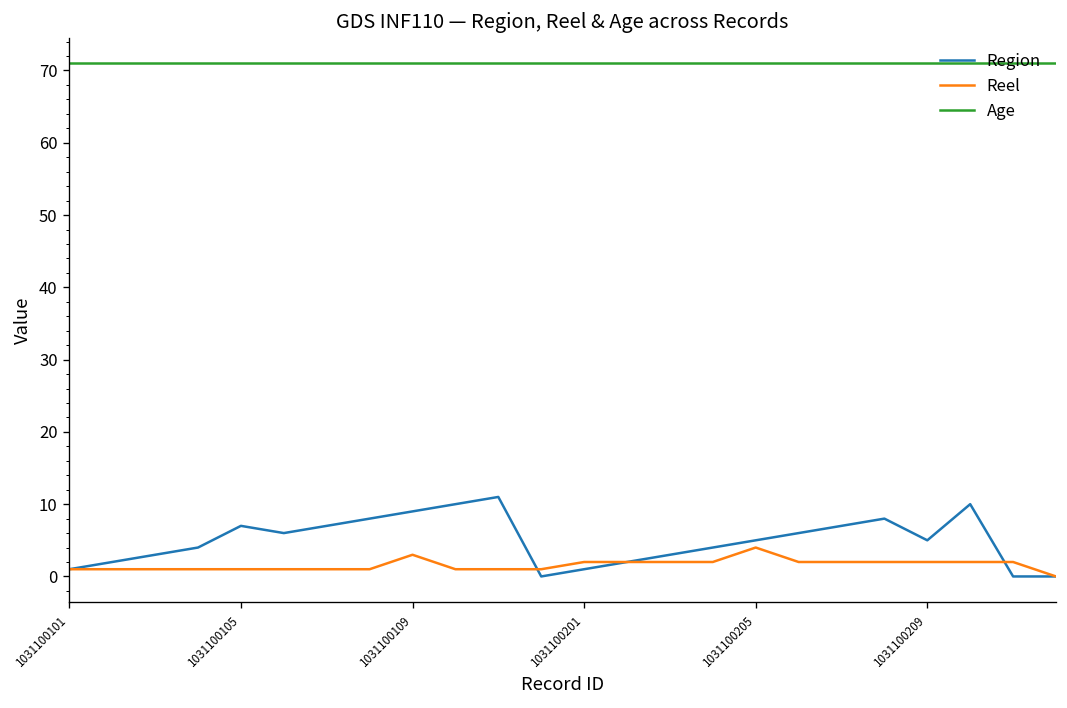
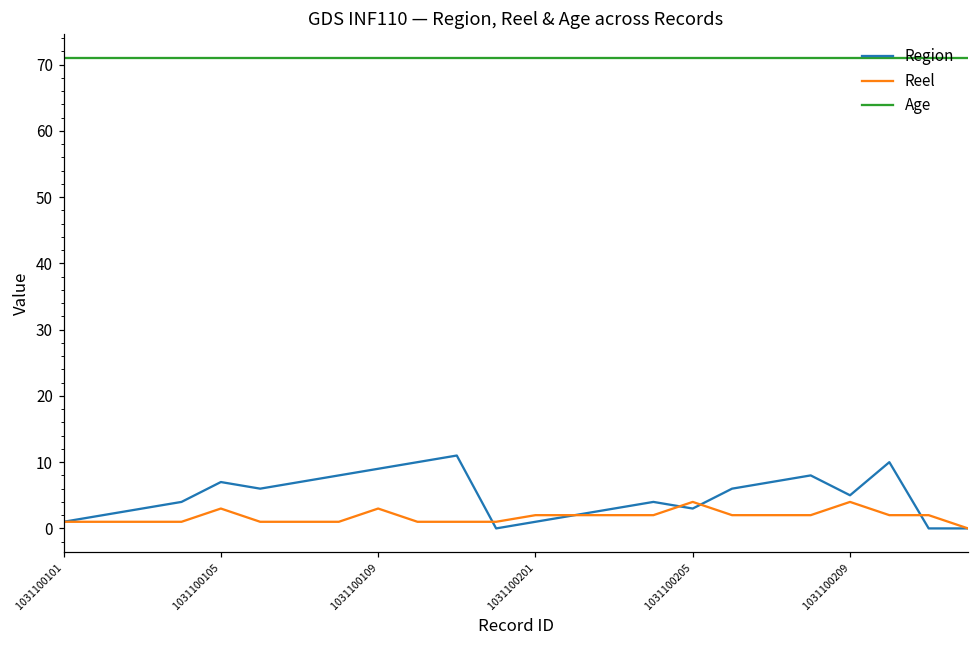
Reel, 1031100105: 1 -> 3
Region, 1031100205: 5 -> 3
Reel, 1031100209: 2 -> 4
